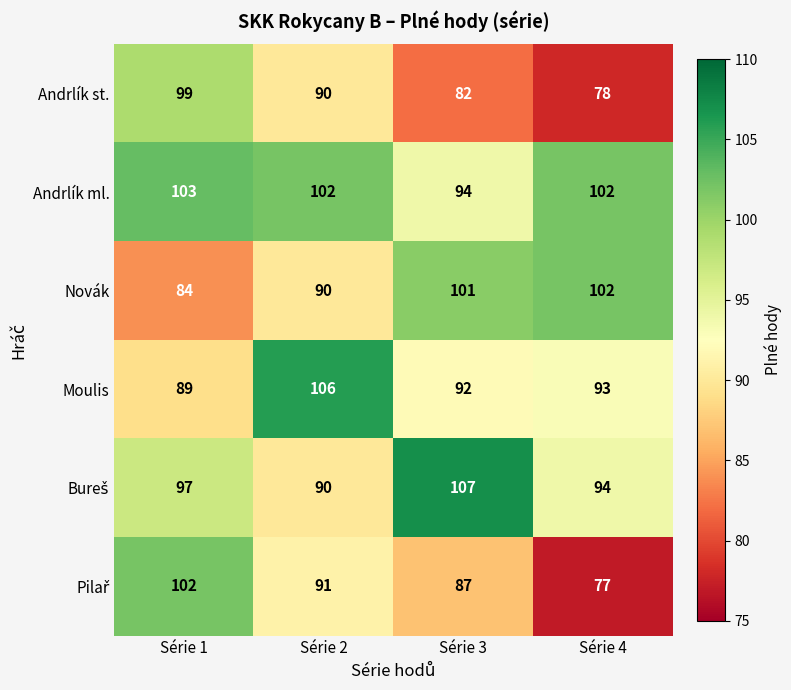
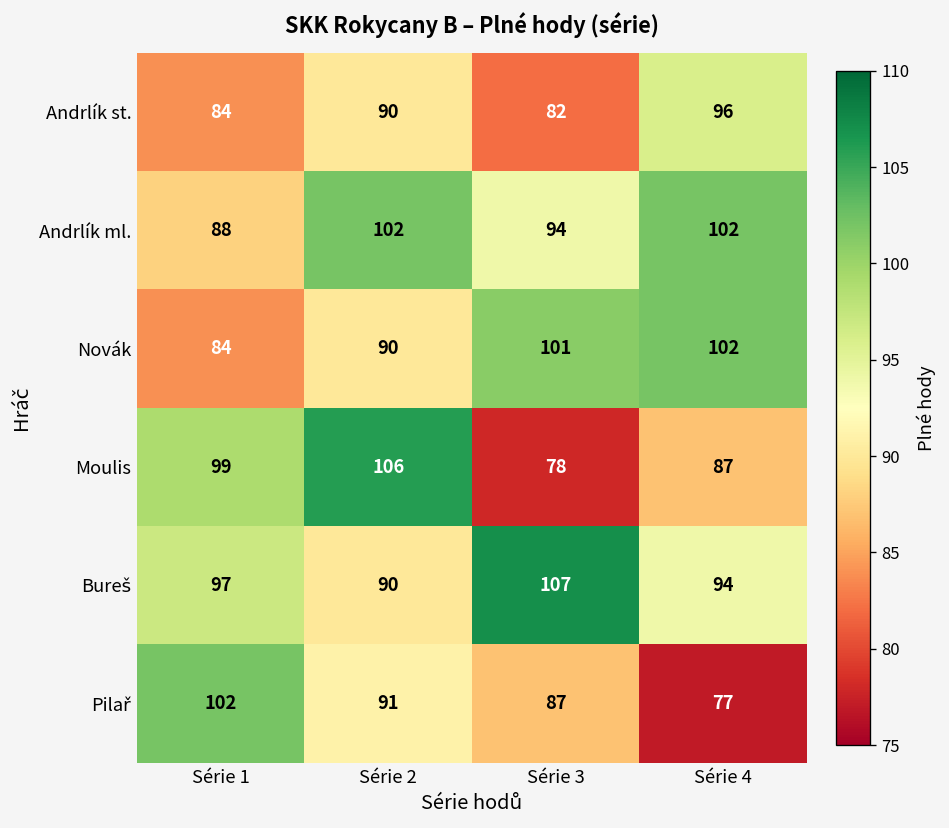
Andrlík st., Série 1: 99 -> 84
Andrlík st., Série 4: 78 -> 96
Andrlík ml., Série 1: 103 -> 88
Moulis, Série 1: 89 -> 99
Moulis, Série 3: 92 -> 78
Moulis, Série 4: 93 -> 87
